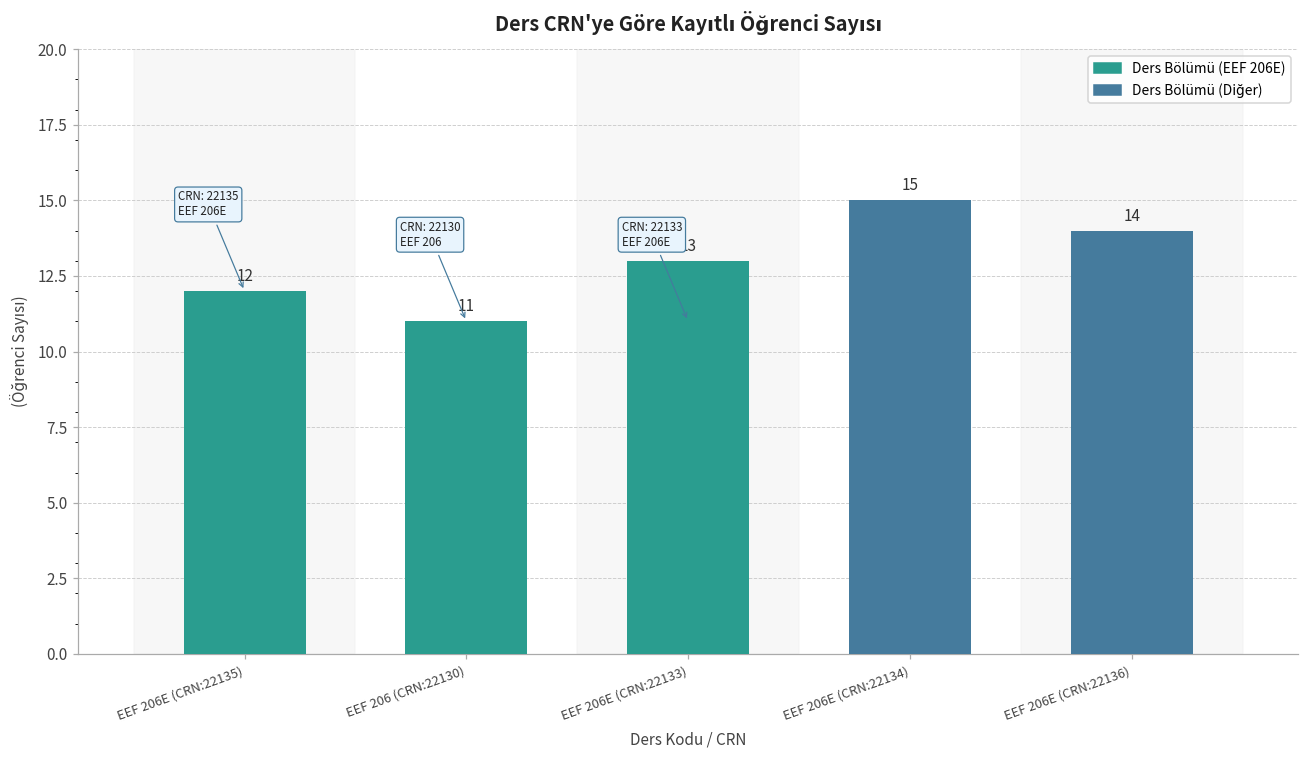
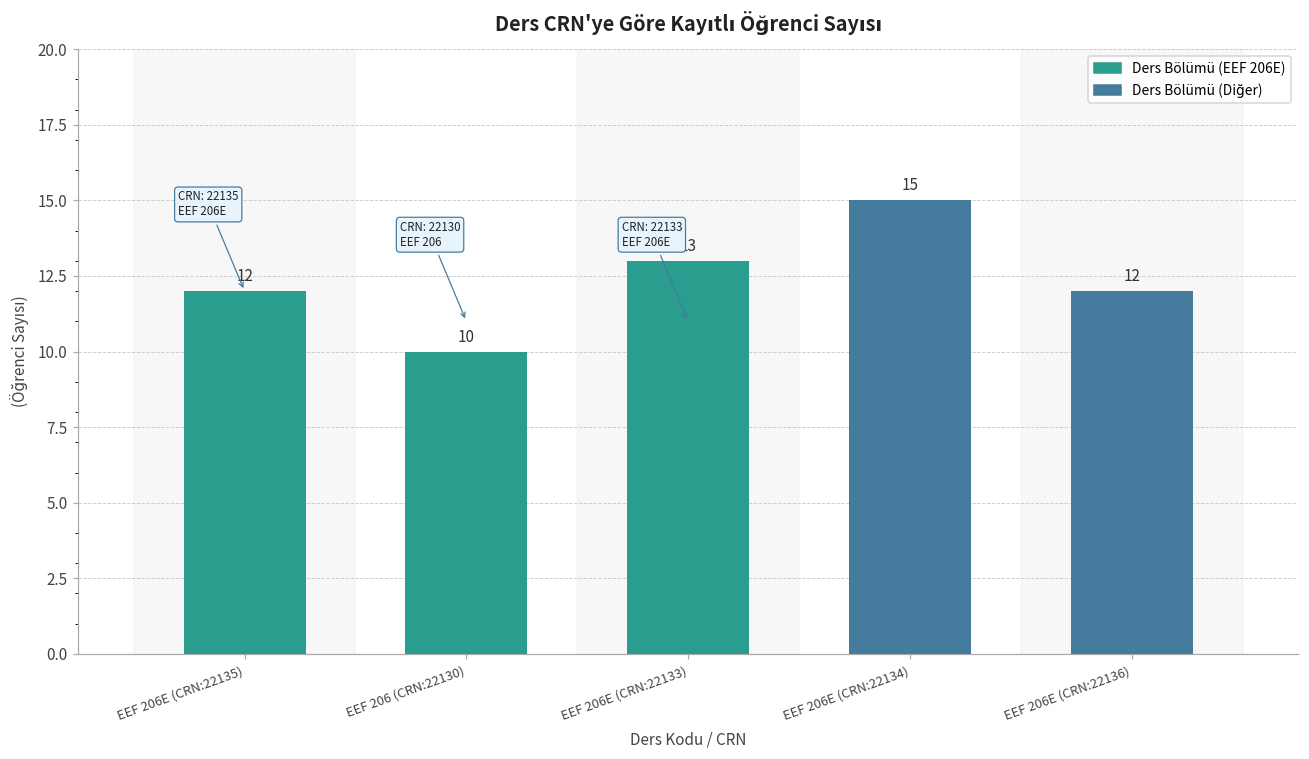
EEF 206 (CRN:22130): 11 -> 10
EEF 206E (CRN:22136): 14 -> 12
